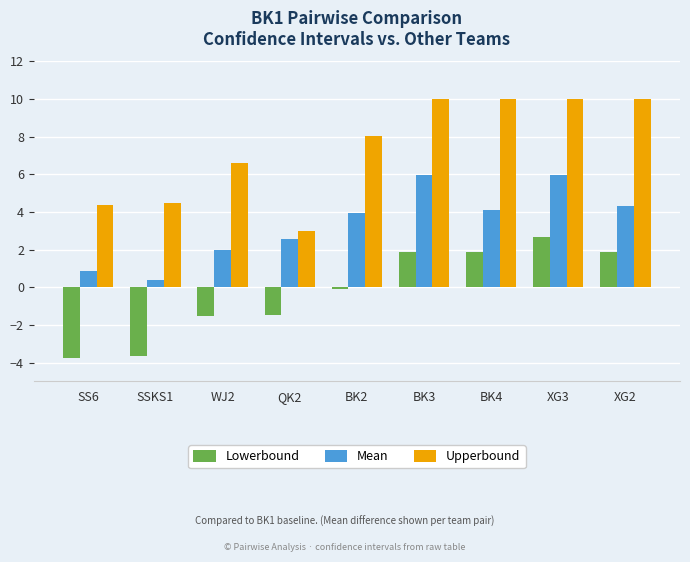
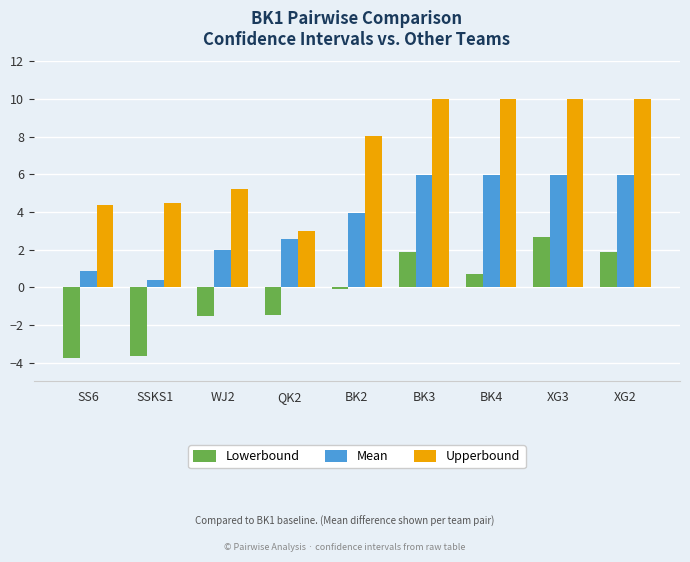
Upperbound, WJ2: 6.6 -> 5.2
Lowerbound, BK4: 1.9 -> 0.7
Mean, BK4: 4.1 -> 6.0
Mean, XG2: 4.3 -> 6.0
